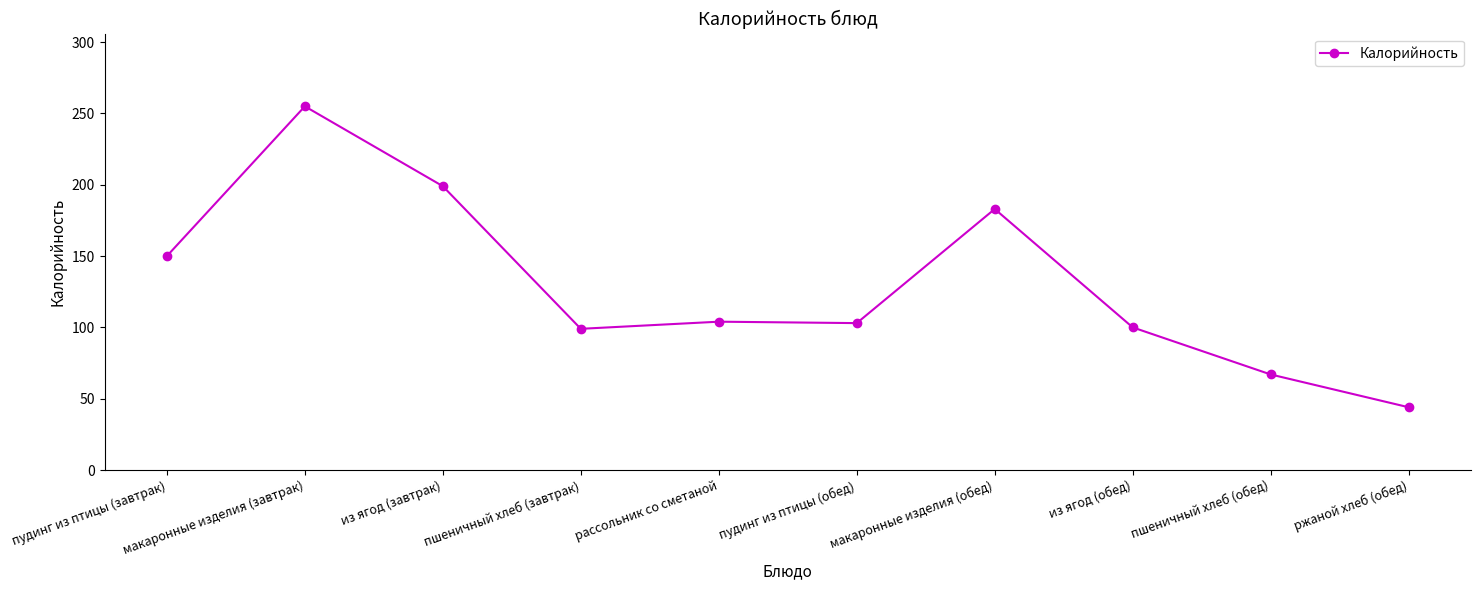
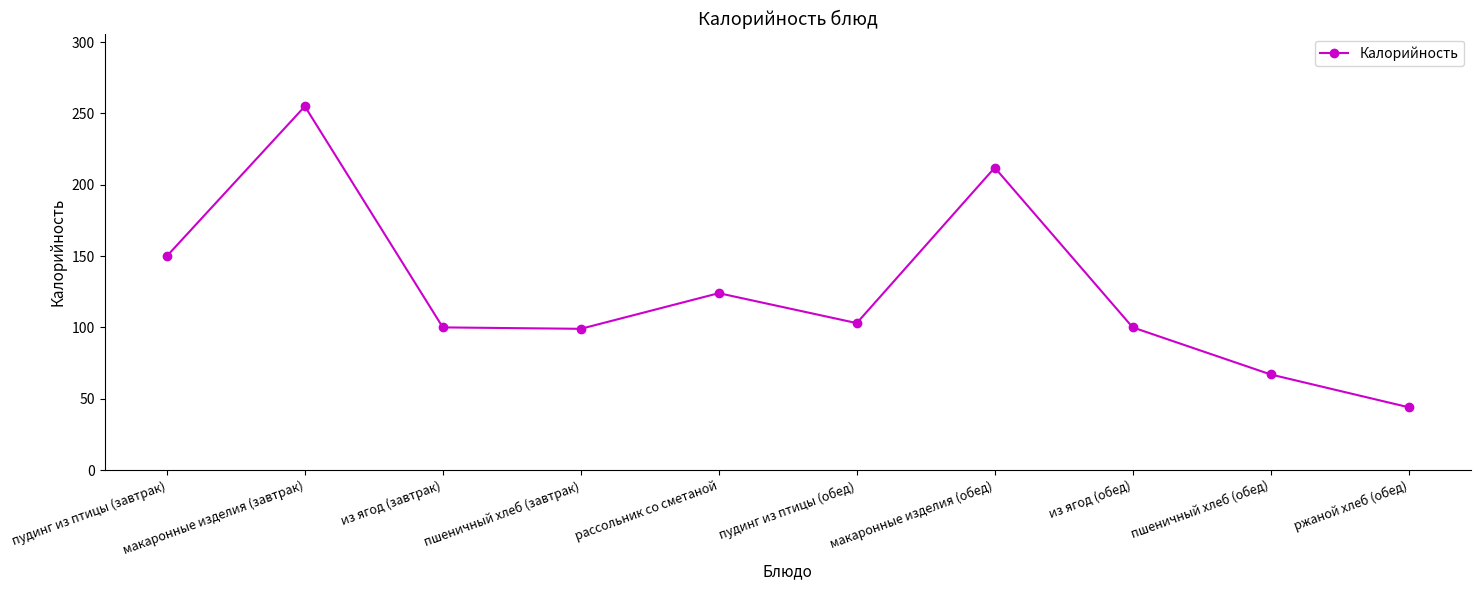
из ягод (завтрак): 199 -> 100
рассольник со сметаной: 104 -> 124
макаронные изделия (обед): 183 -> 212
